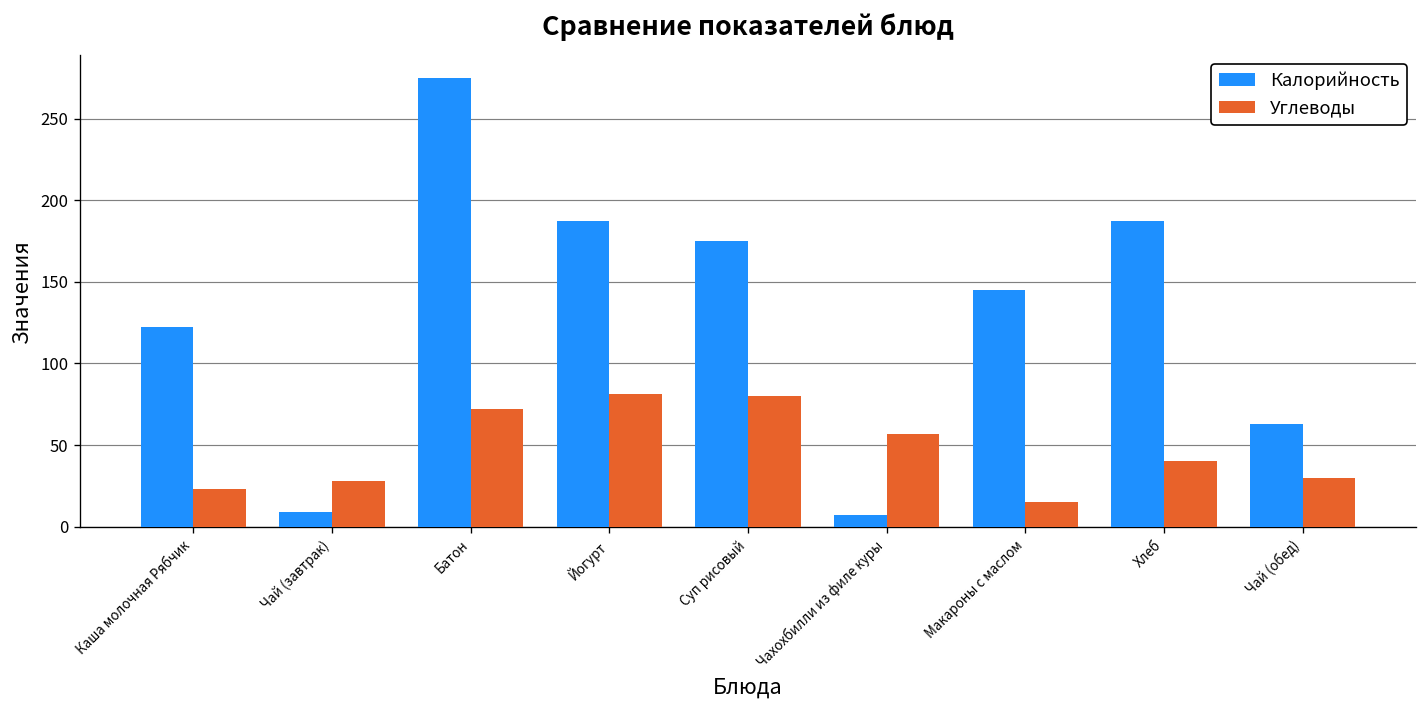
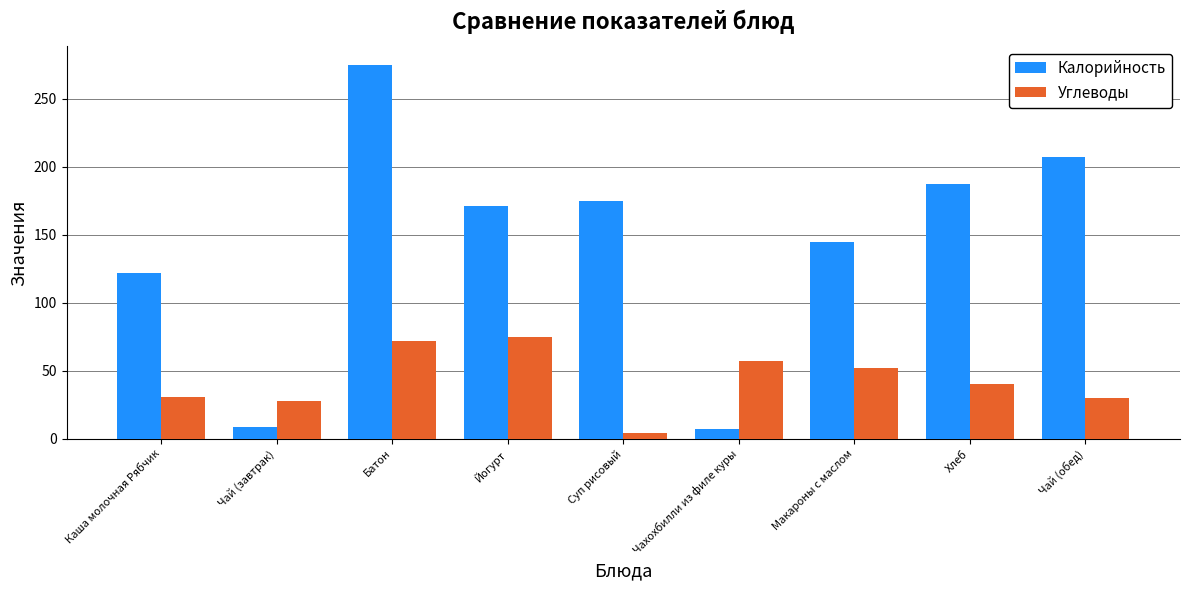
Углеводы, Каша молочная Рябчик: 23 -> 31
Калорийность, Йогурт: 187 -> 171
Углеводы, Йогурт: 81 -> 75
Углеводы, Суп рисовый: 80 -> 4
Углеводы, Макароны с маслом: 15 -> 52
Калорийность, Чай (обед): 63 -> 207
